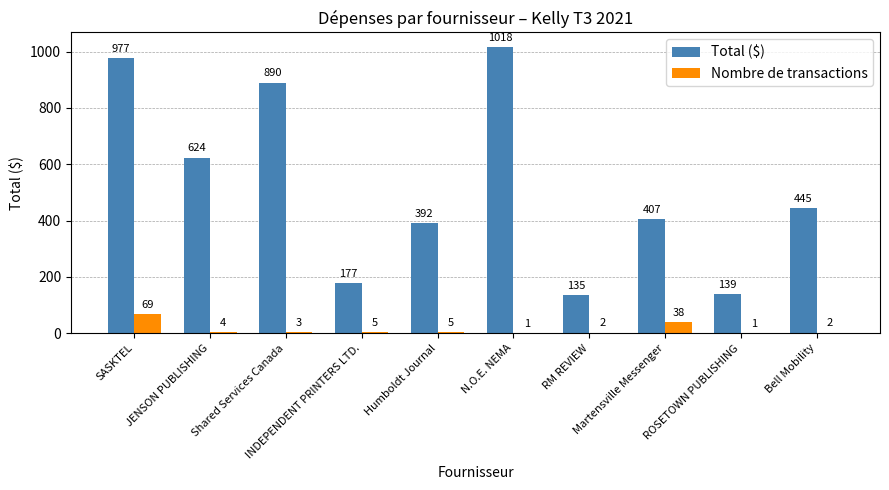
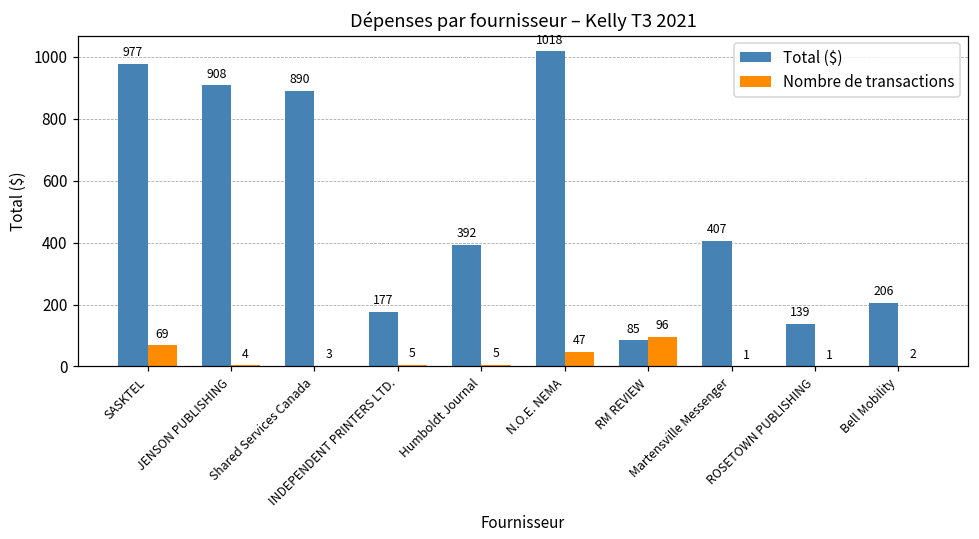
Total ($), JENSON PUBLISHING: 624 -> 908
Nombre de transactions, N.O.E. NEMA: 1 -> 47
Total ($), RM REVIEW: 135 -> 85
Nombre de transactions, RM REVIEW: 2 -> 96
Nombre de transactions, Martensville Messenger: 38 -> 1
Total ($), Bell Mobility: 445 -> 206
